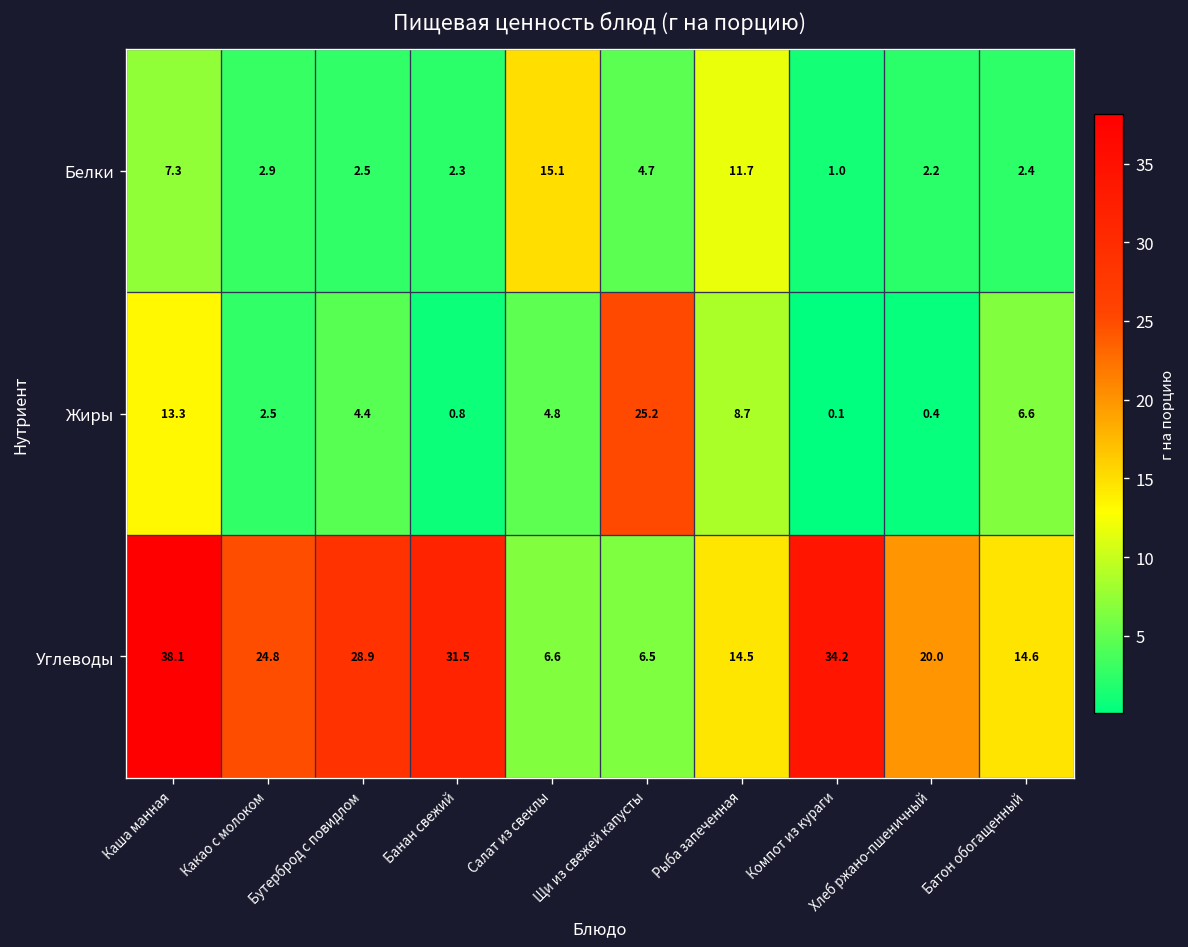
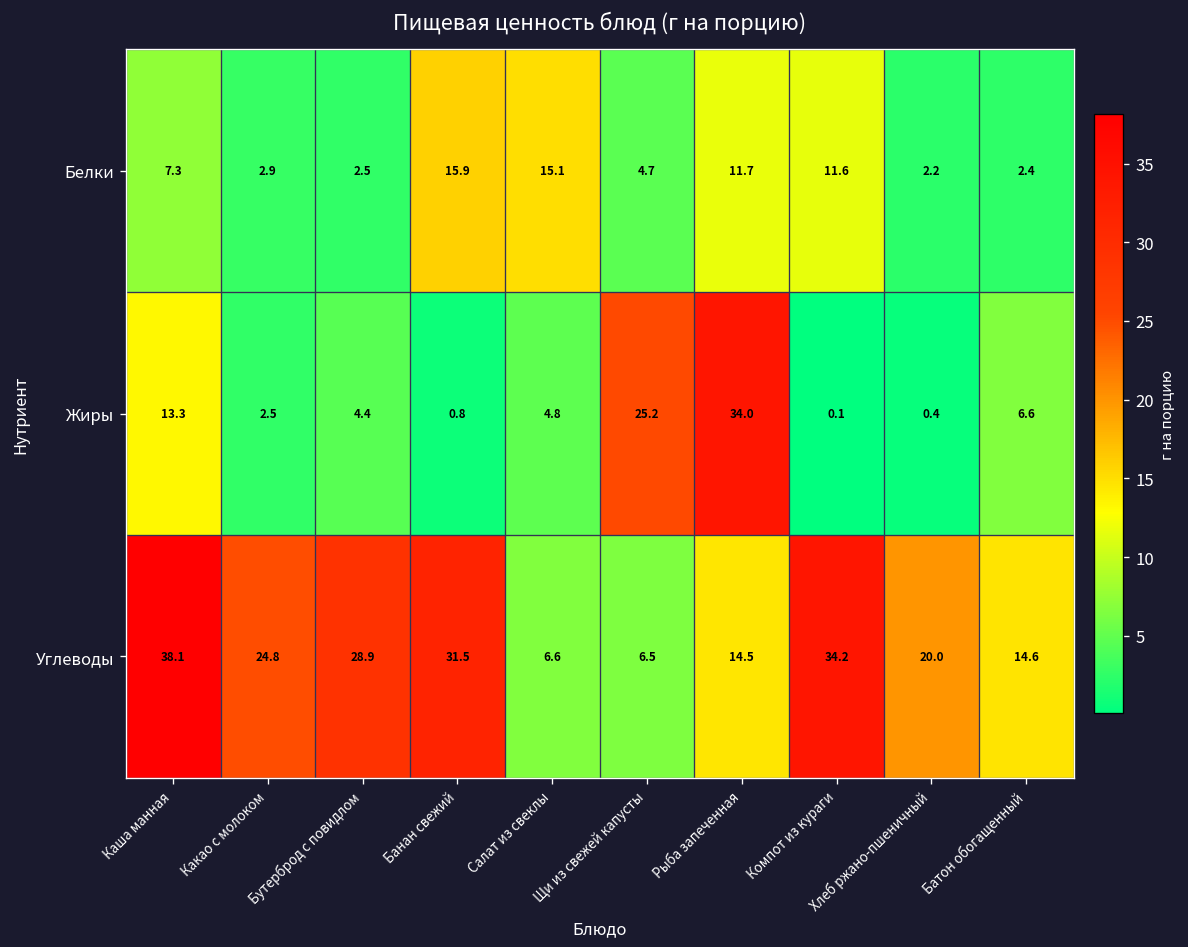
Белки, Банан свежий: 2.3 -> 15.9
Белки, Компот из кураги: 1.0 -> 11.6
Жиры, Рыба запеченная: 8.7 -> 34.0
